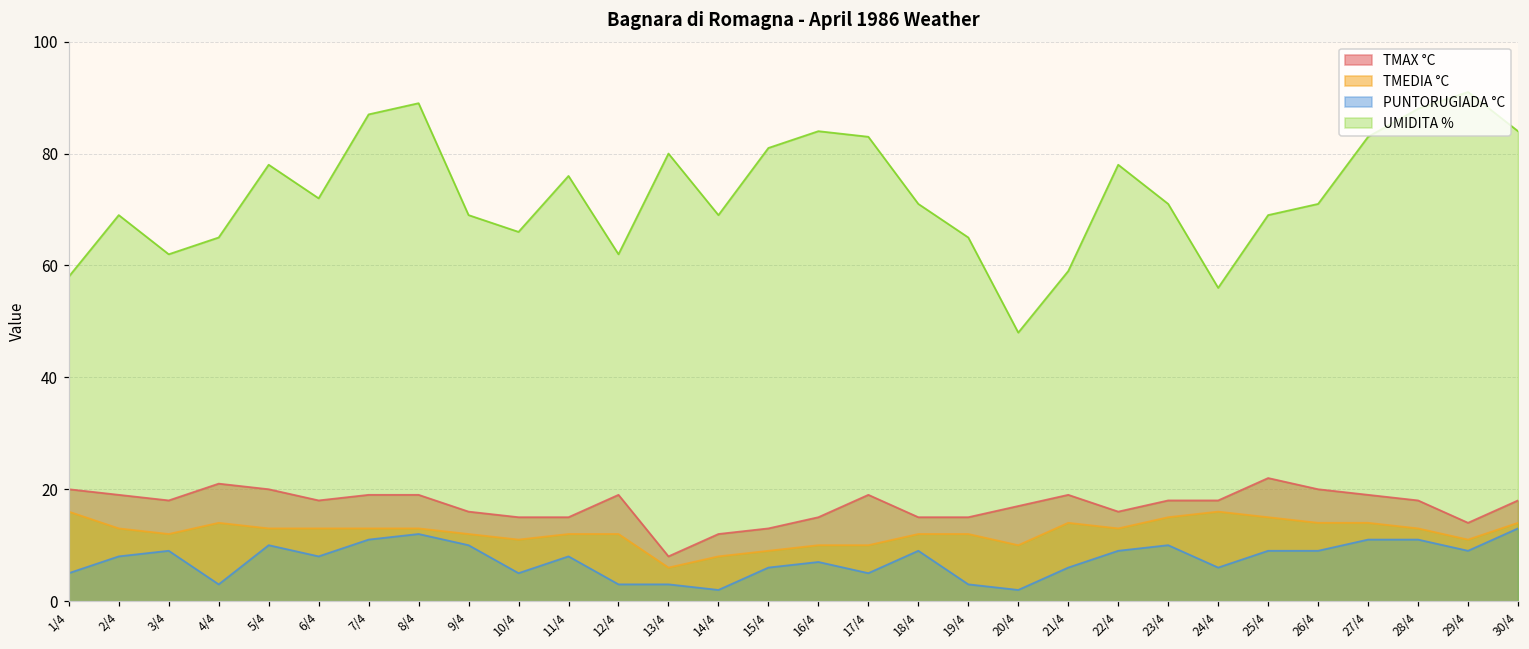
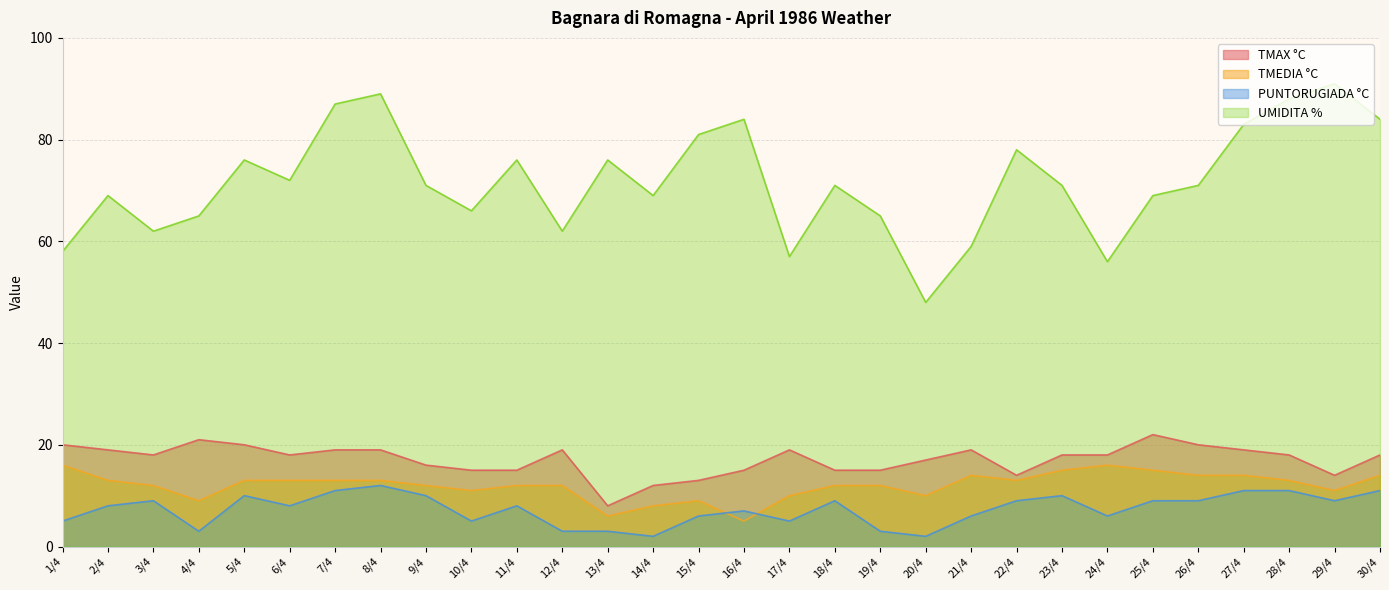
TMEDIA °C, 4/4: 14 -> 9
UMIDITA %, 5/4: 78 -> 76
UMIDITA %, 9/4: 69 -> 71
UMIDITA %, 13/4: 80 -> 76
TMEDIA °C, 16/4: 10 -> 5
UMIDITA %, 17/4: 83 -> 57
TMAX °C, 22/4: 16 -> 14
PUNTORUGIADA °C, 30/4: 13 -> 11
